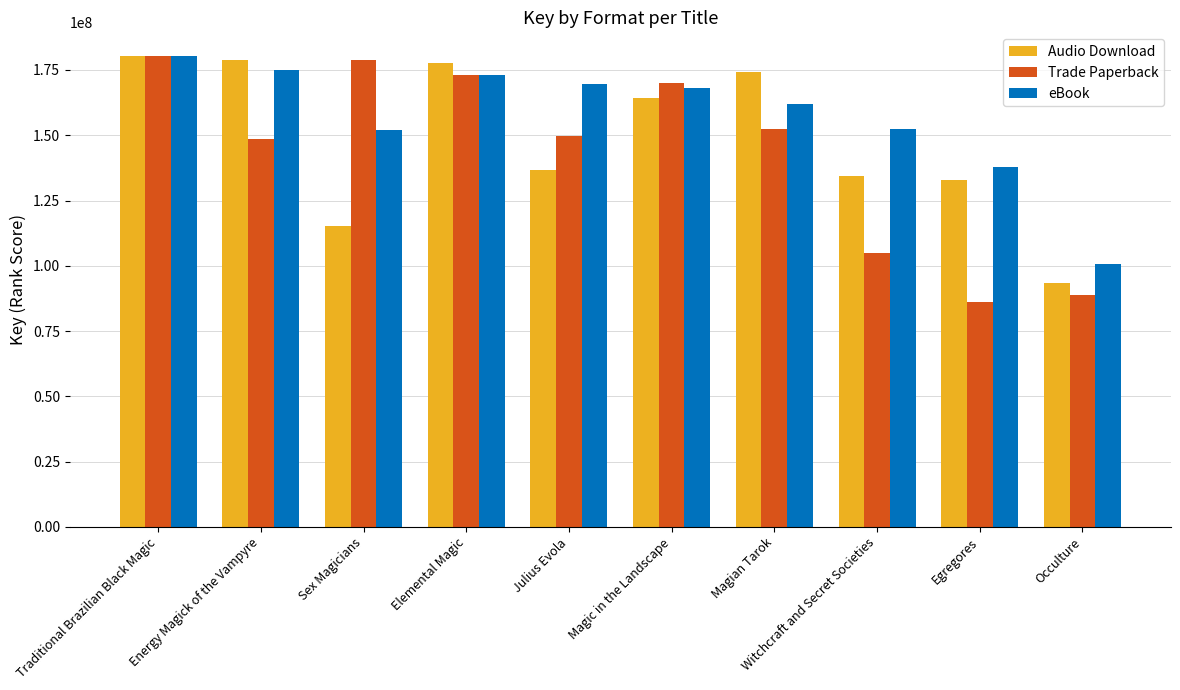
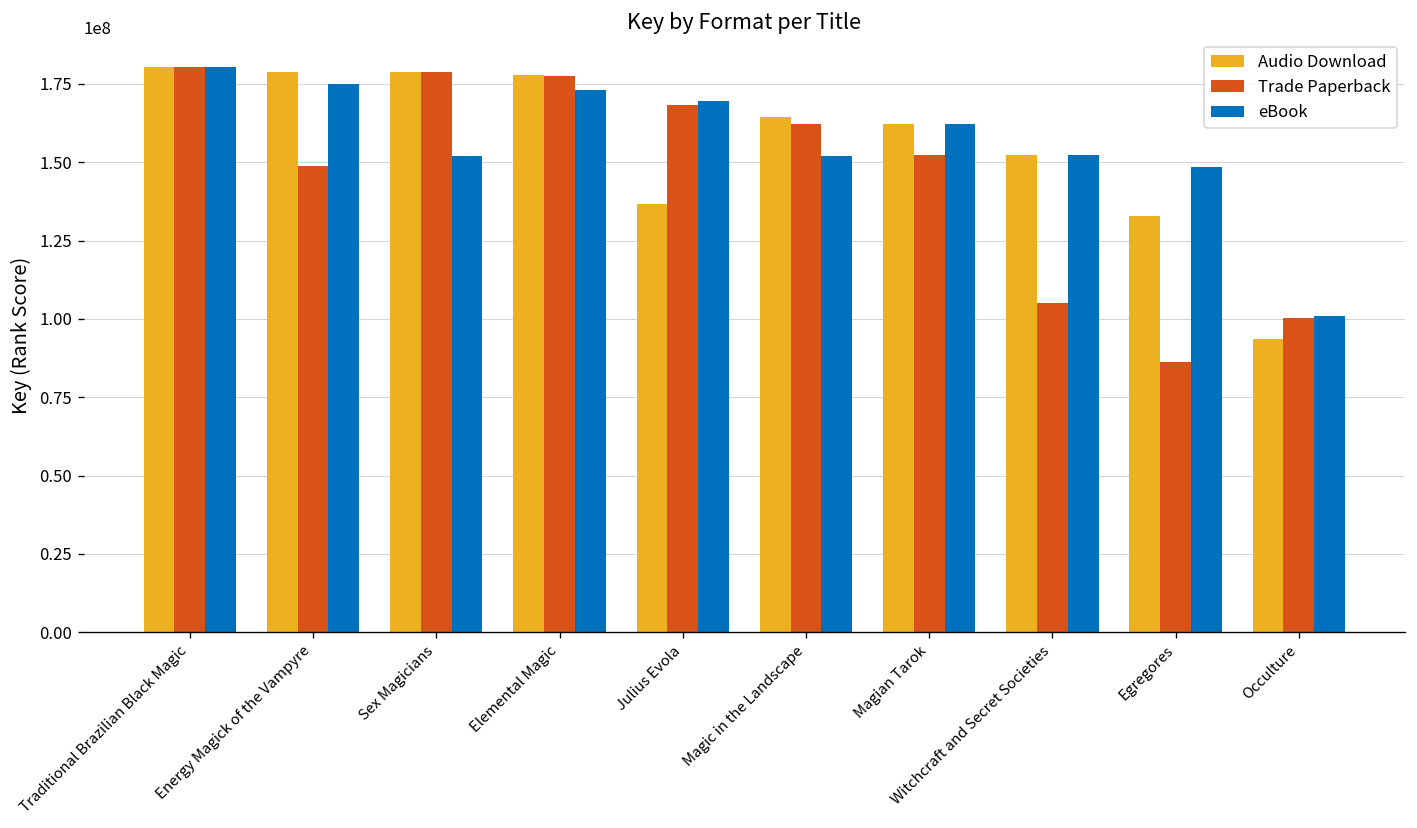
Audio Download, Sex Magicians: 115000000 -> 179000000
Trade Paperback, Elemental Magic: 173000000 -> 178000000
Trade Paperback, Julius Evola: 150000000 -> 168000000
Trade Paperback, Magic in the Landscape: 170000000 -> 162000000
eBook, Magic in the Landscape: 168000000 -> 152000000
Audio Download, Magian Tarok: 174000000 -> 162000000
Audio Download, Witchcraft and Secret Societies: 134000000 -> 152000000
eBook, Egregores: 138000000 -> 148000000
Trade Paperback, Occulture: 89000000 -> 100000000
